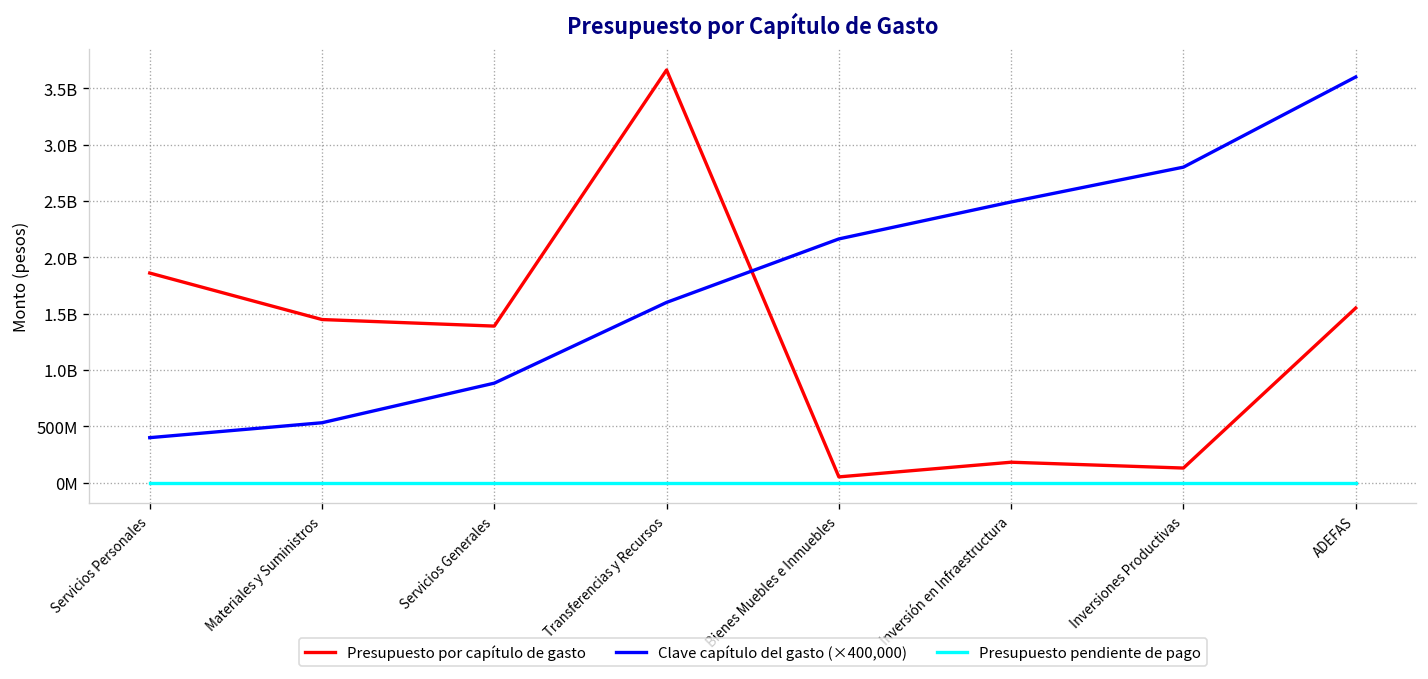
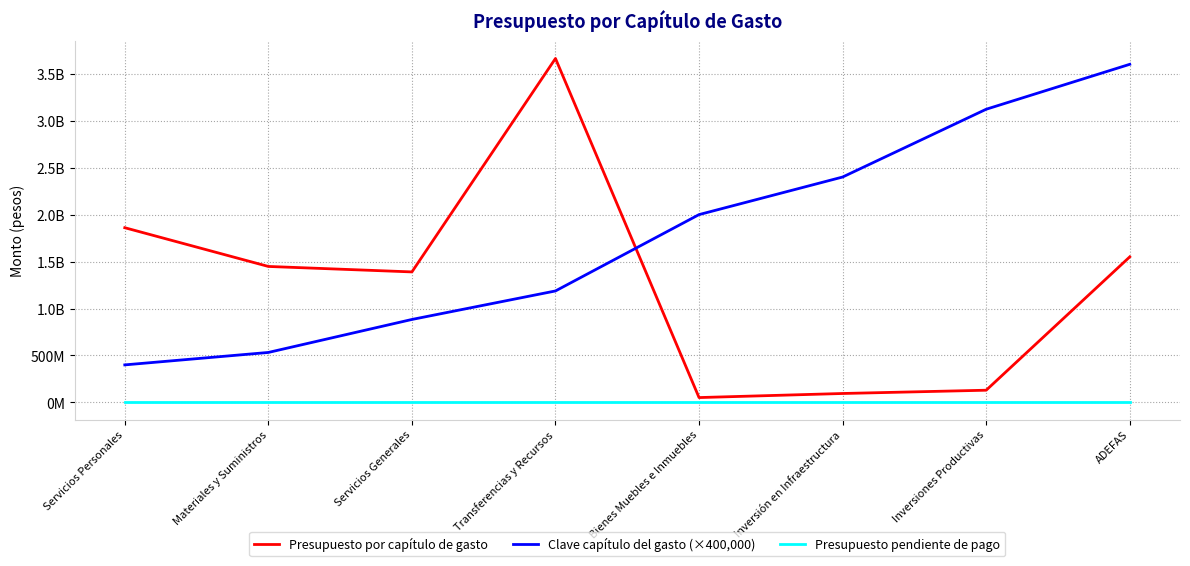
Clave capítulo del gasto (×400,000), Transferencias y Recursos: 1600000000 -> 1200000000
Clave capítulo del gasto (×400,000), Bienes Muebles e Inmuebles: 2200000000 -> 2000000000
Presupuesto por capítulo de gasto, Inversión en Infraestructura: 200000000 -> 100000000
Clave capítulo del gasto (×400,000), Inversión en Infraestructura: 2500000000 -> 2400000000
Clave capítulo del gasto (×400,000), Inversiones Productivas: 2800000000 -> 3100000000
